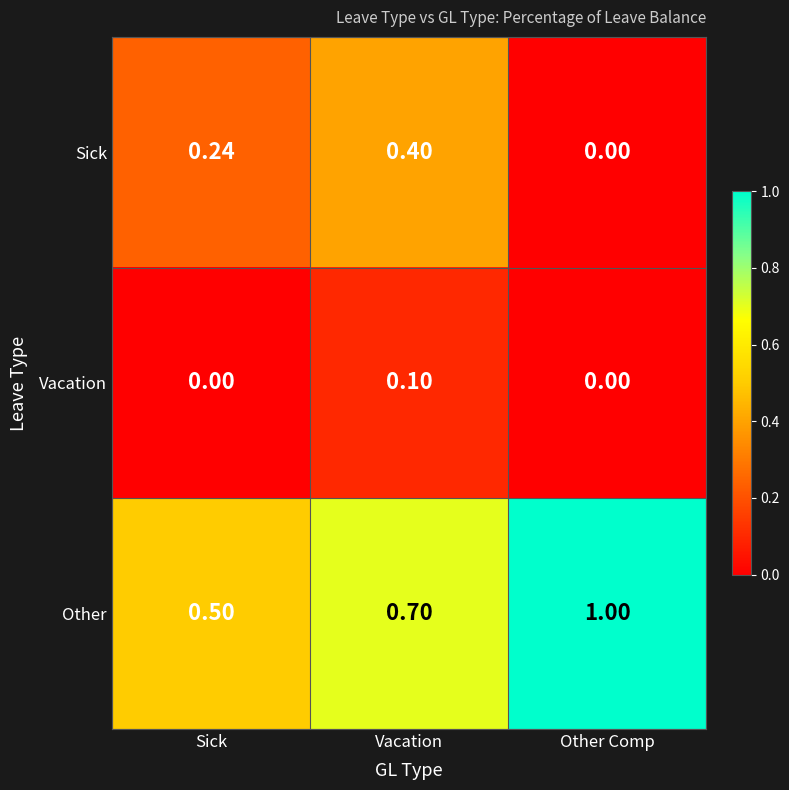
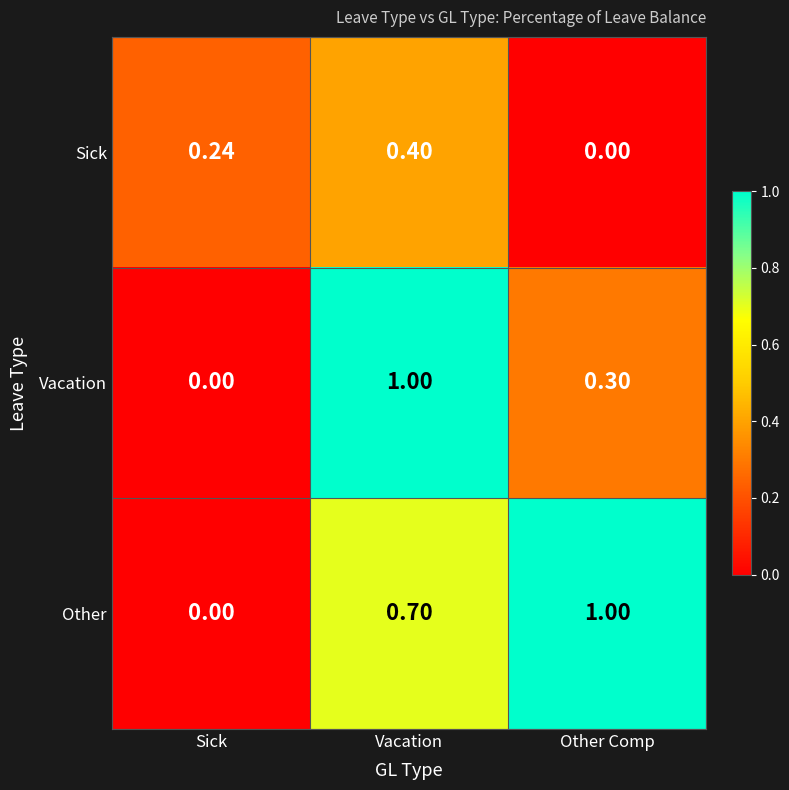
Vacation, Vacation: 0.10 -> 1.00
Vacation, Other Comp: 0.00 -> 0.30
Other, Sick: 0.50 -> 0.00
